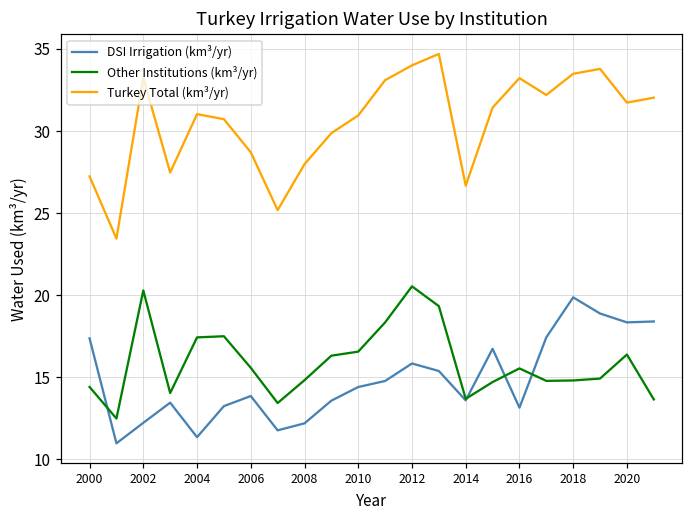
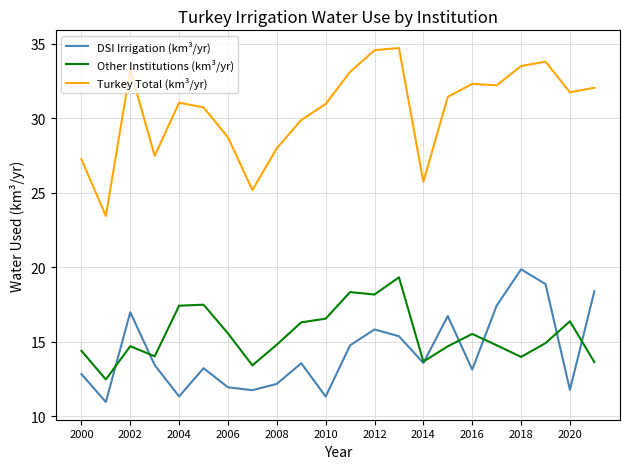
DSI Irrigation (km³/yr), 2000: 17.4 -> 12.8
DSI Irrigation (km³/yr), 2002: 12.2 -> 17.0
Other Institutions (km³/yr), 2002: 20.3 -> 14.7
DSI Irrigation (km³/yr), 2006: 13.8 -> 12.0
DSI Irrigation (km³/yr), 2010: 14.4 -> 11.3
Other Institutions (km³/yr), 2012: 20.5 -> 18.2
Turkey Total (km³/yr), 2012: 34.0 -> 34.6
Turkey Total (km³/yr), 2014: 26.7 -> 25.7
Turkey Total (km³/yr), 2016: 33.2 -> 32.3
Other Institutions (km³/yr), 2018: 14.8 -> 14.0
DSI Irrigation (km³/yr), 2020: 18.3 -> 11.8
